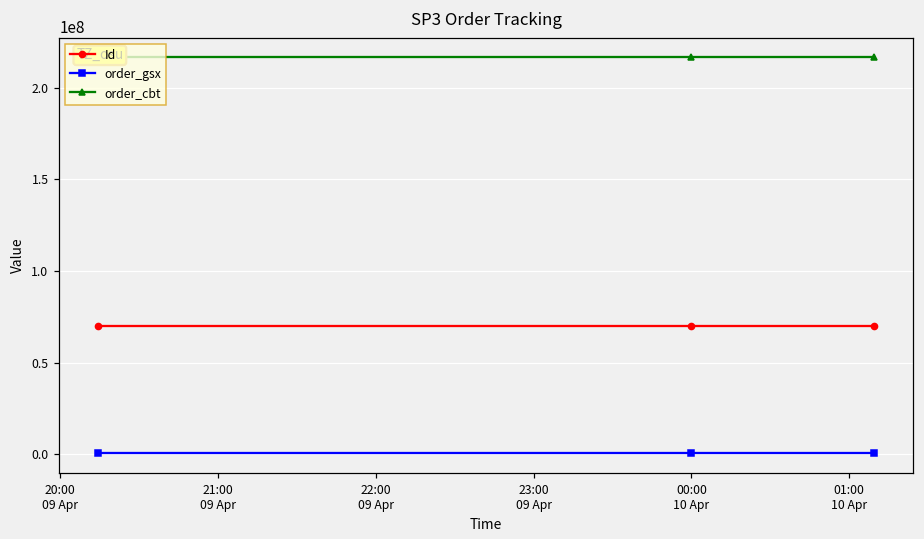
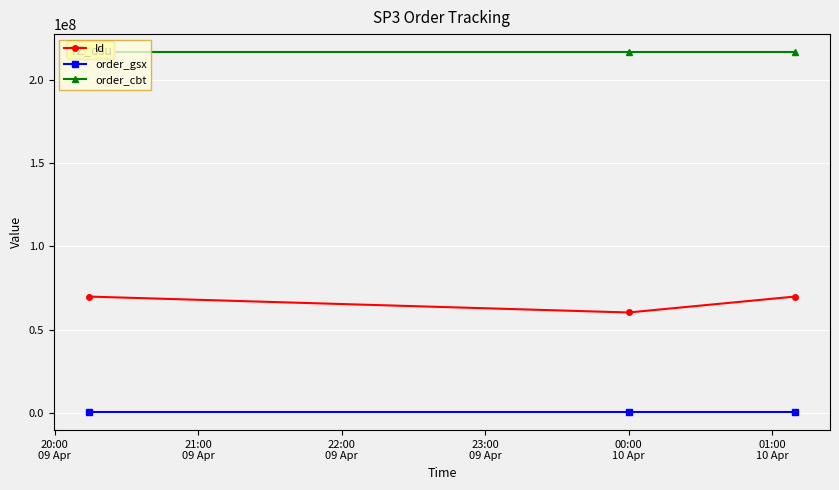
Id, 00:00 10 Apr: 70000000 -> 60000000
